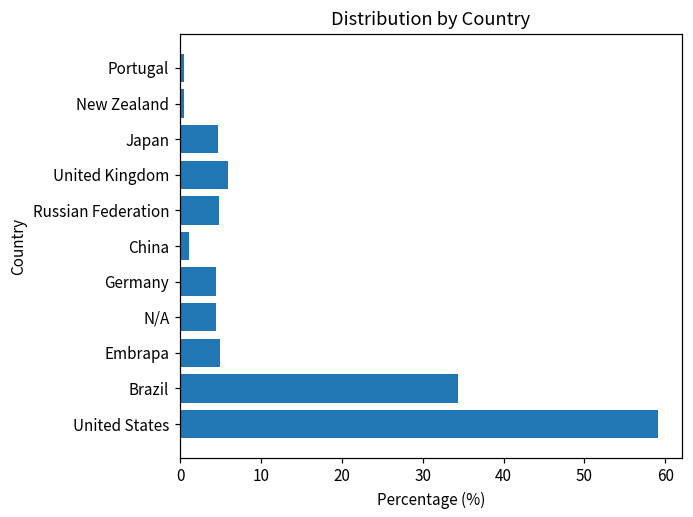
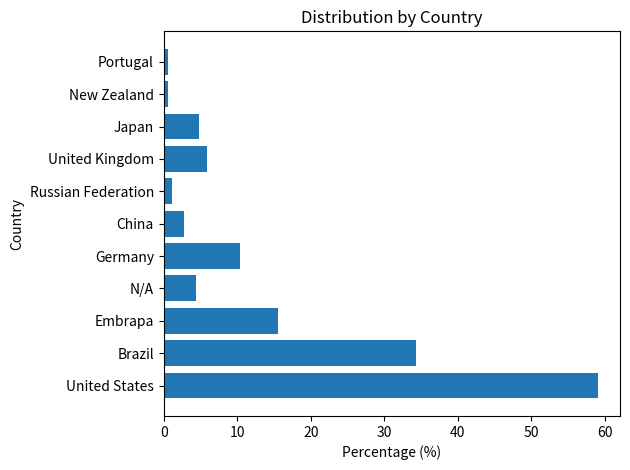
Russian Federation: 5 -> 1
China: 1 -> 3
Germany: 4 -> 10
Embrapa: 5 -> 16
